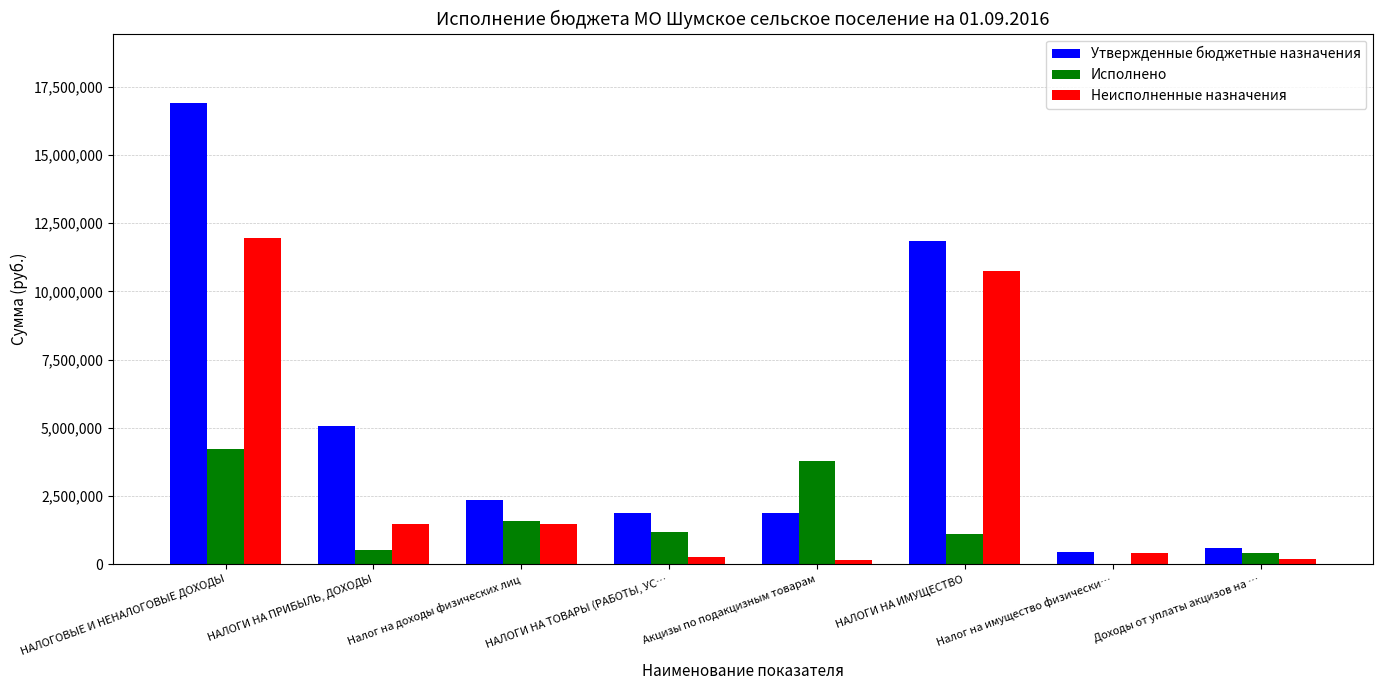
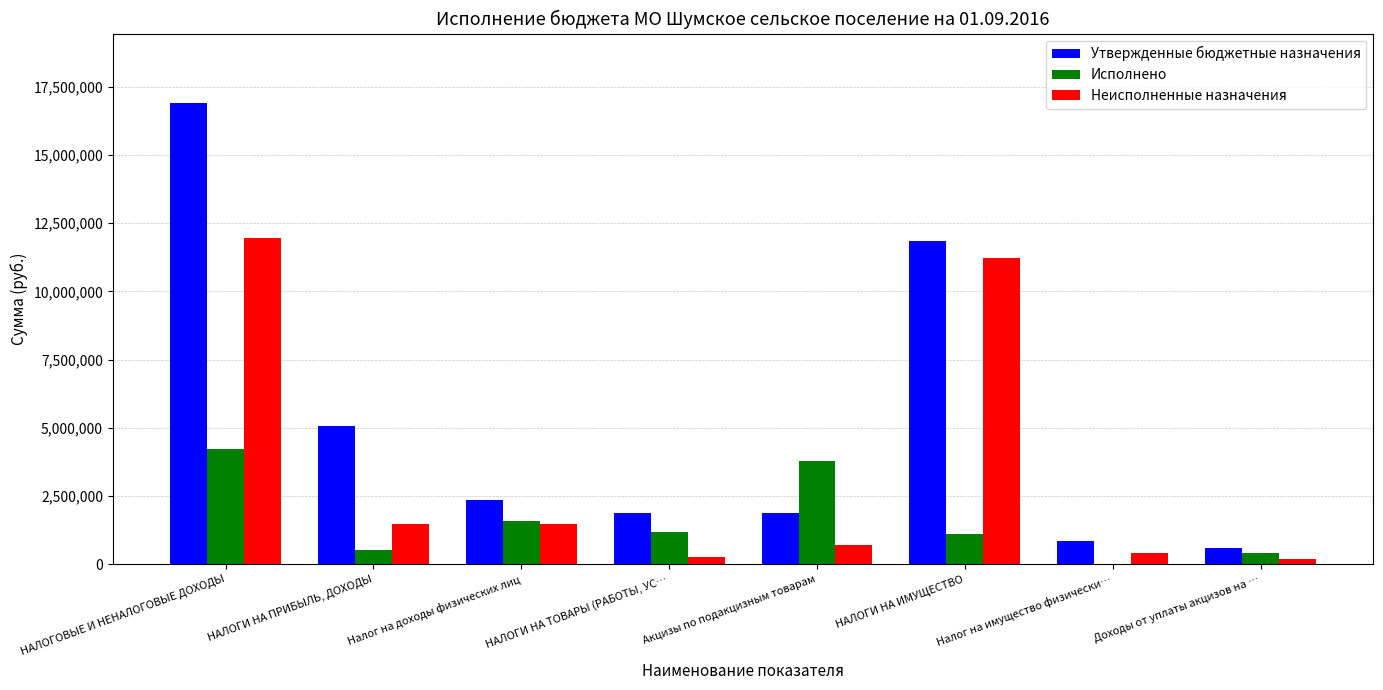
Неисполненные назначения, Акцизы по подакцизным товарам: 200,000 -> 700,000
Неисполненные назначения, НАЛОГИ НА ИМУЩЕСТВО: 10,700,000 -> 11,200,000
Утвержденные бюджетные назначения, Налог на имущество физически…: 400,000 -> 900,000
